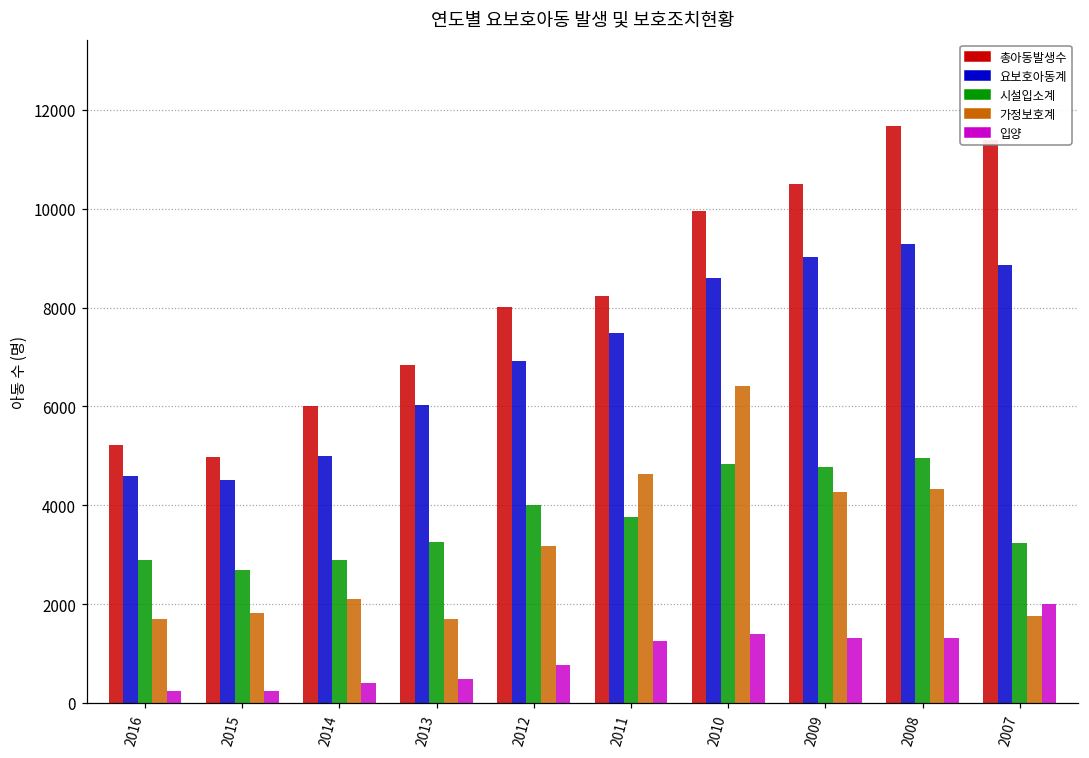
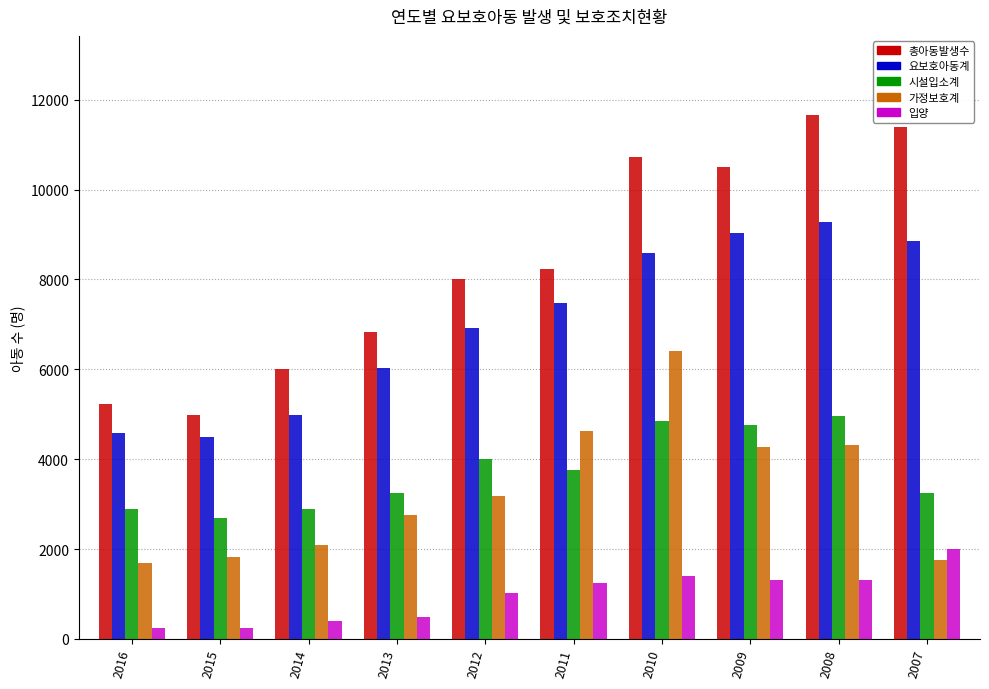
가정보호계, 2013: 1700 -> 2800
입양, 2012: 800 -> 1000
총아동발생수, 2010: 10000 -> 10700
